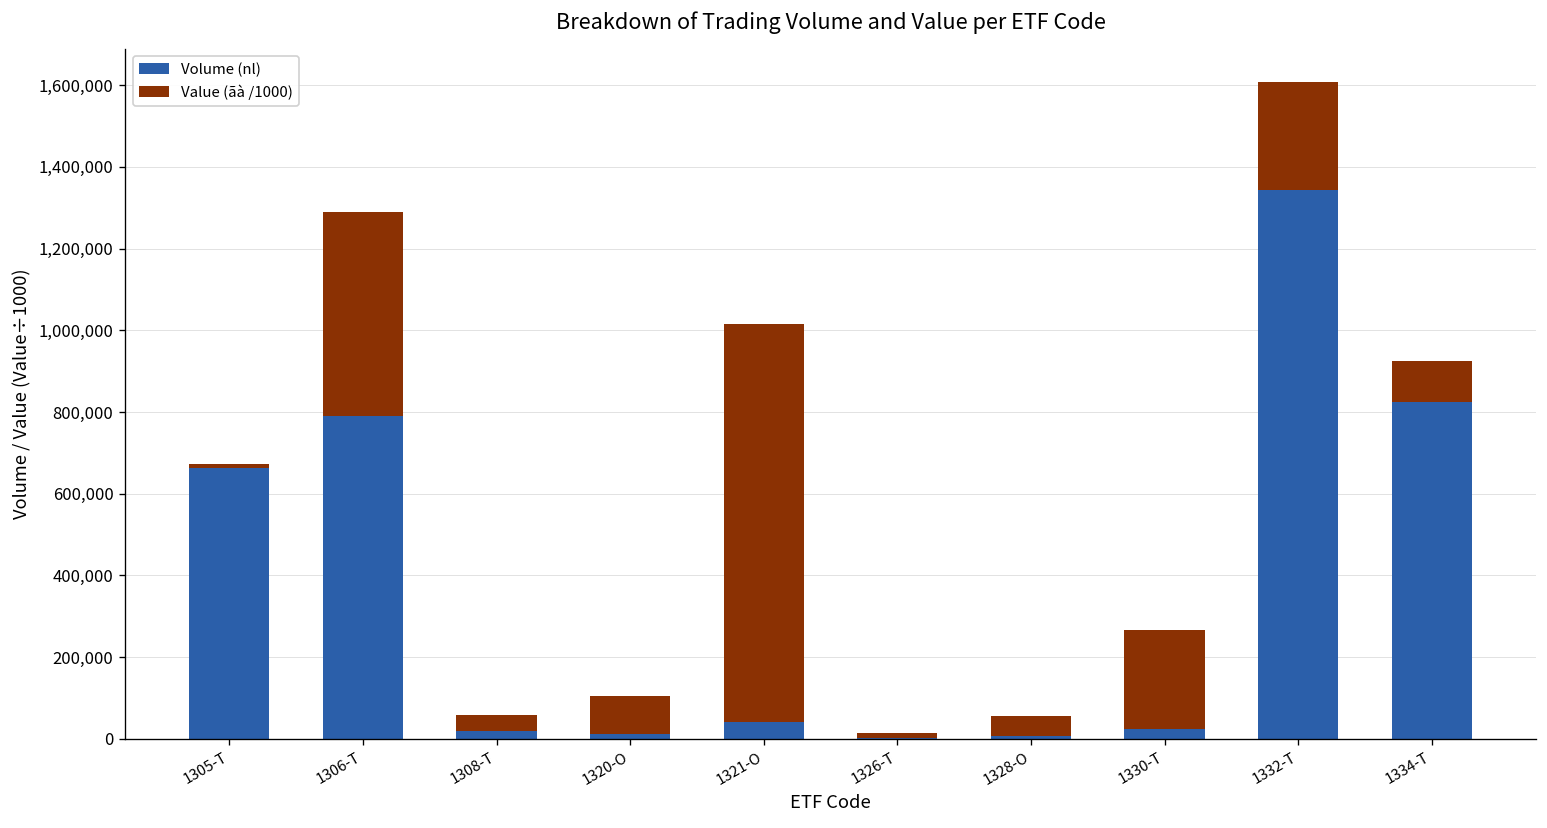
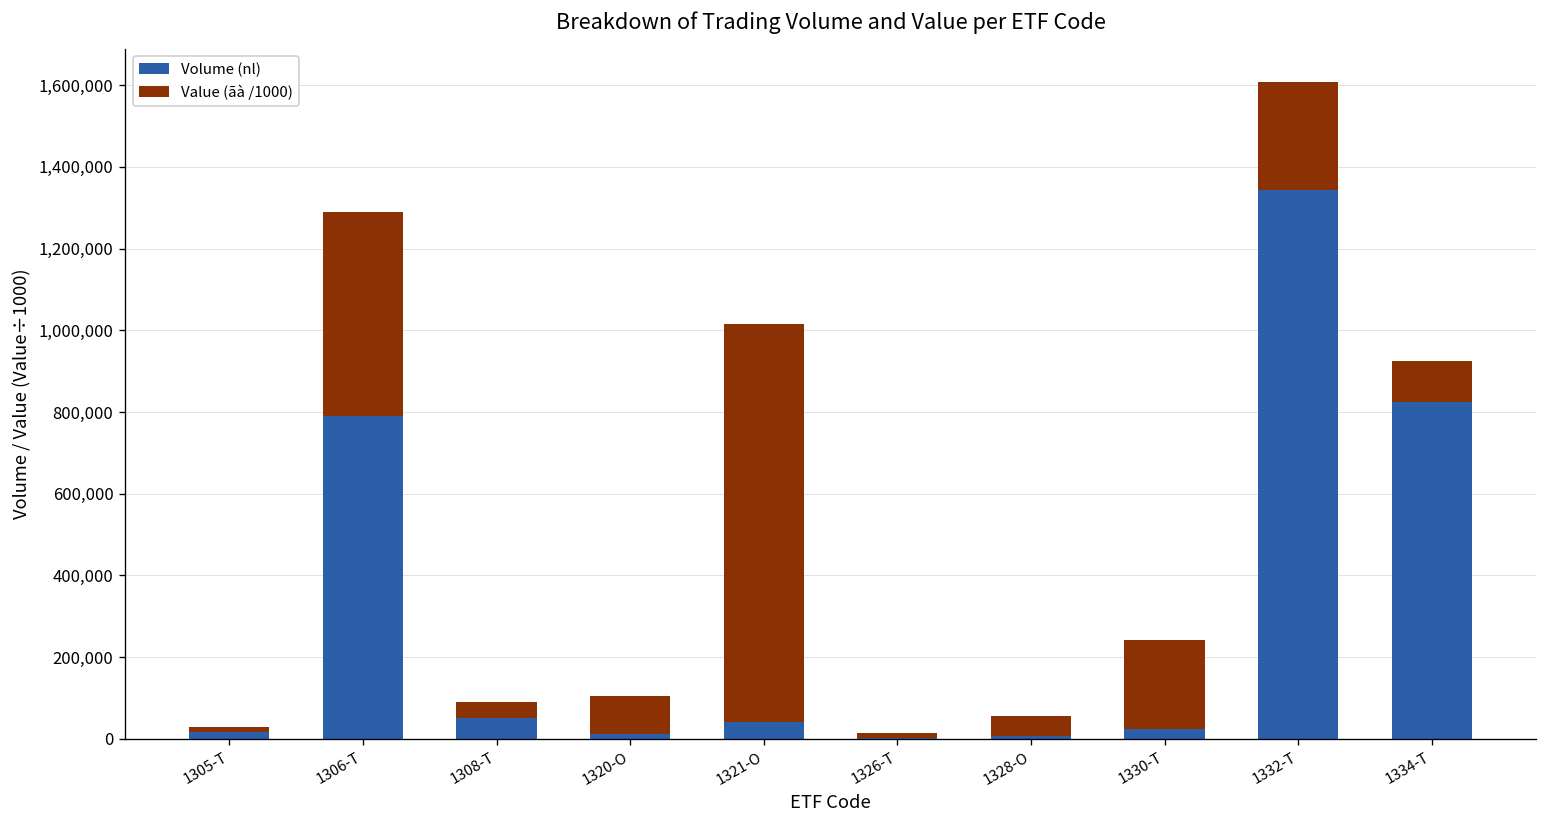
Volume (nl), 1305-T: 660,000 -> 20,000
Volume (nl), 1308-T: 20,000 -> 50,000
Value (ãà /1000), 1330-T: 240,000 -> 220,000
